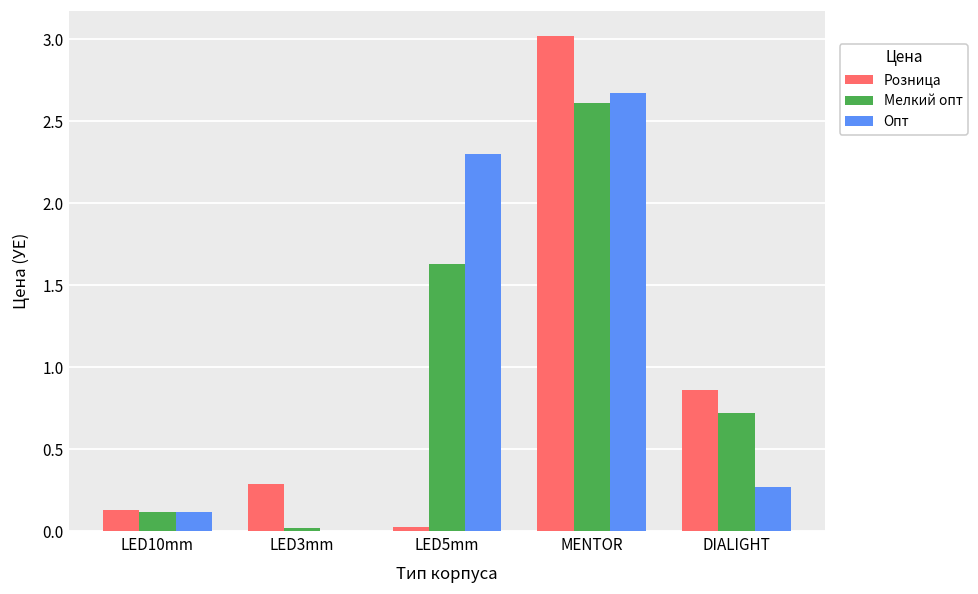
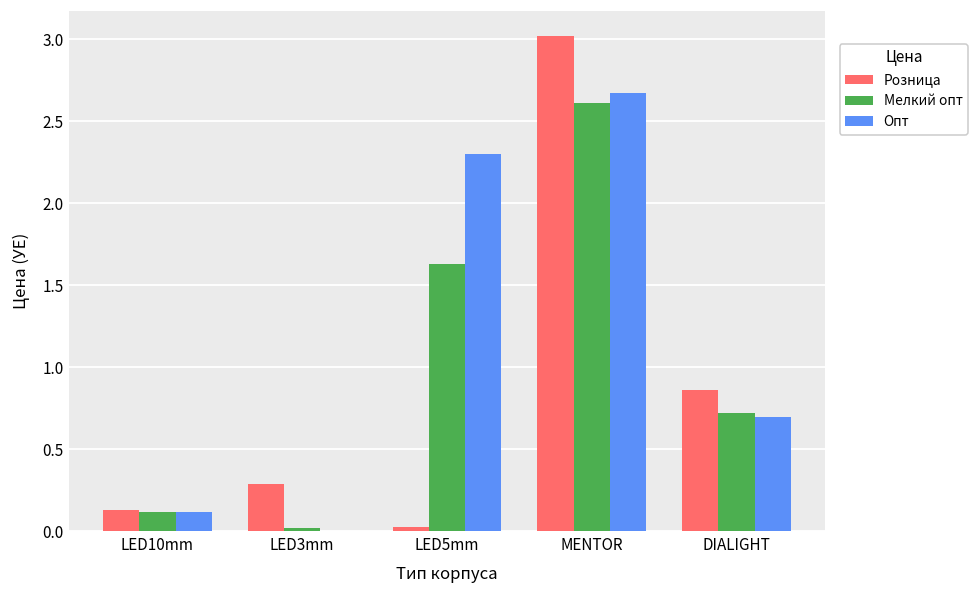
Опт, DIALIGHT: 0.27 -> 0.70
